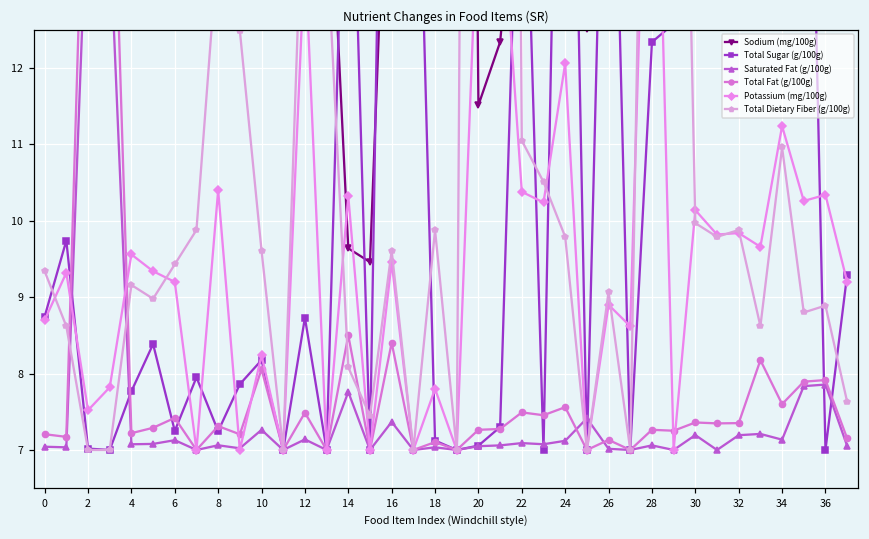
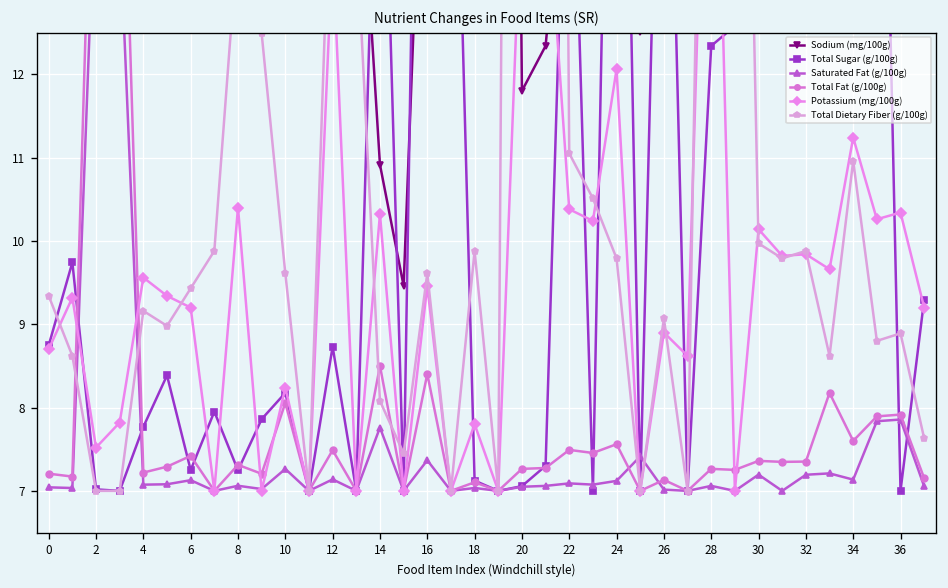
Sodium (mg/100g), 14: 9.6 -> 10.9
Sodium (mg/100g), 20: 11.5 -> 11.8
